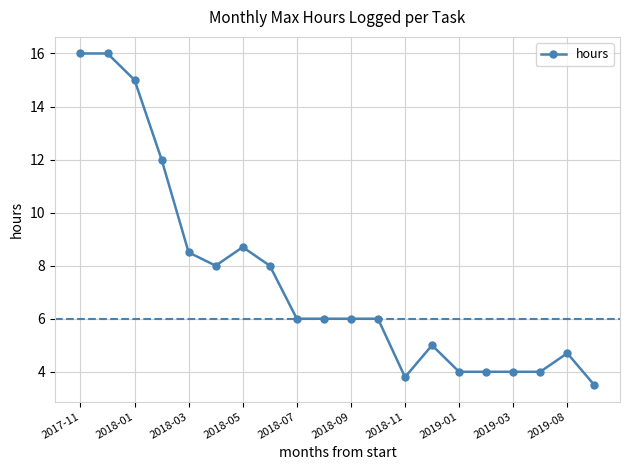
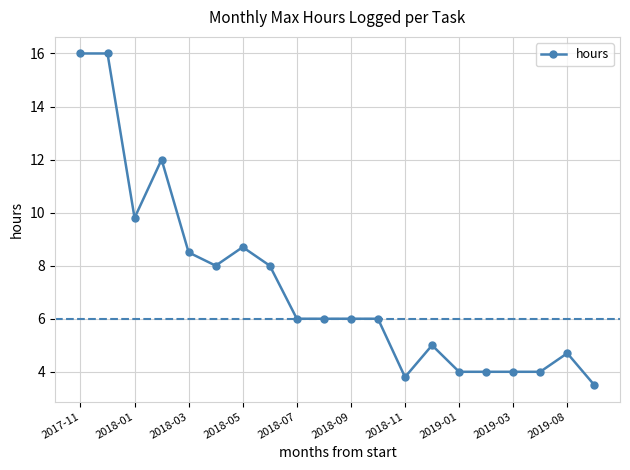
2018-01: 15.0 -> 9.8
